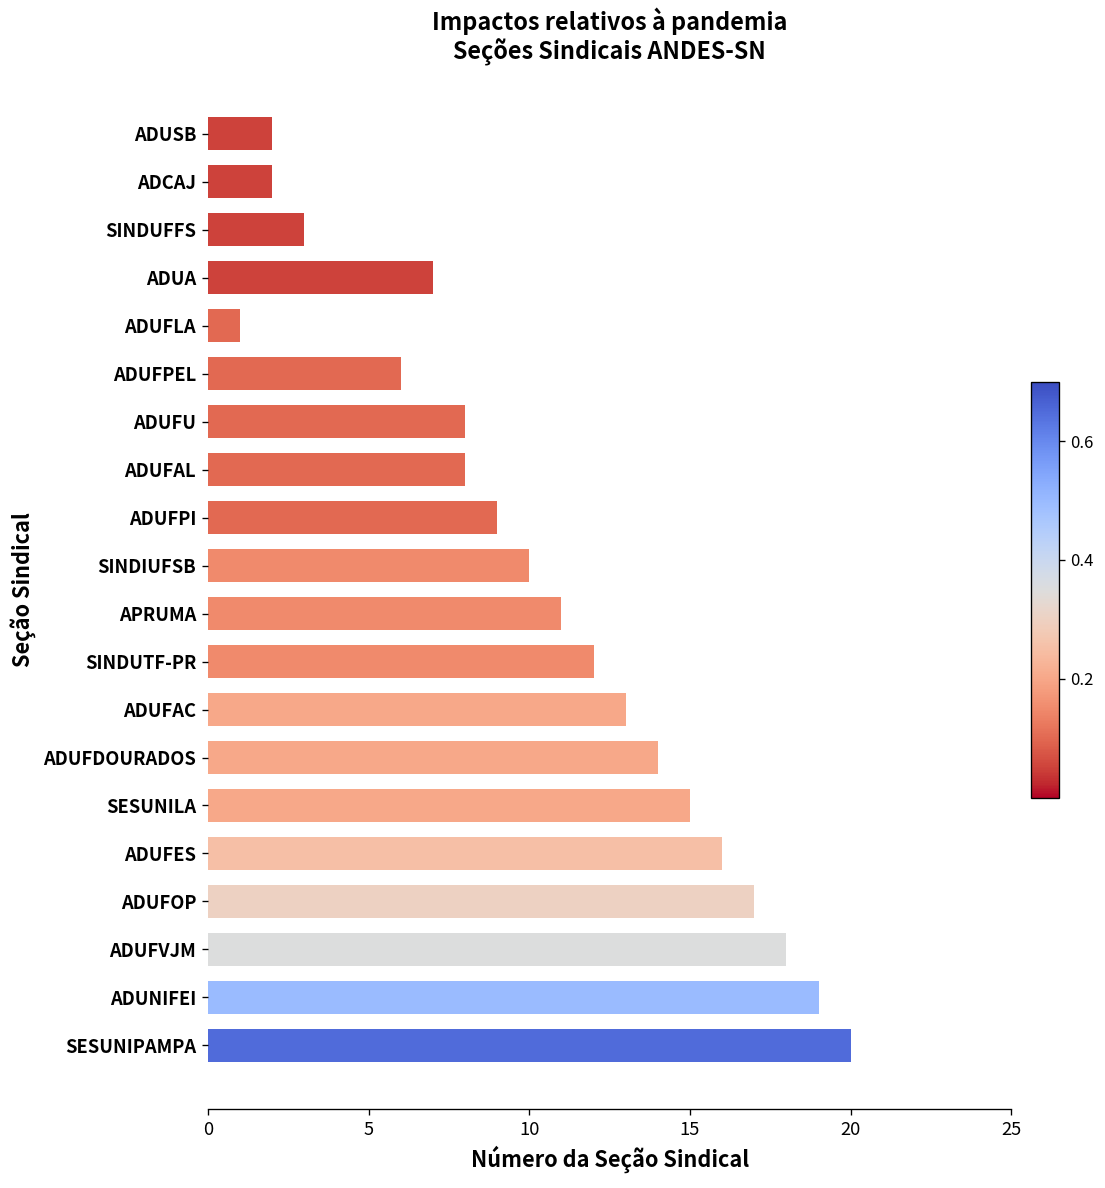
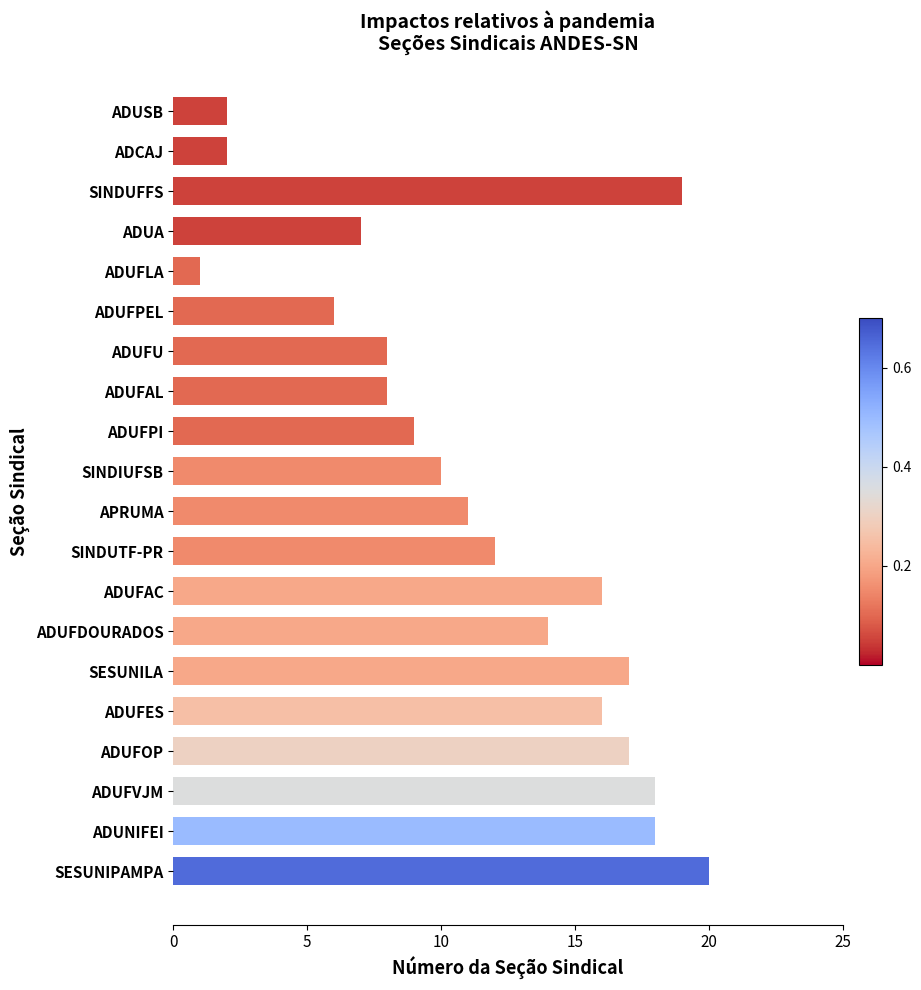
SINDUFFS: 3 -> 19
ADUFAC: 13 -> 16
SESUNILA: 15 -> 17
ADUNIFEI: 19 -> 18
